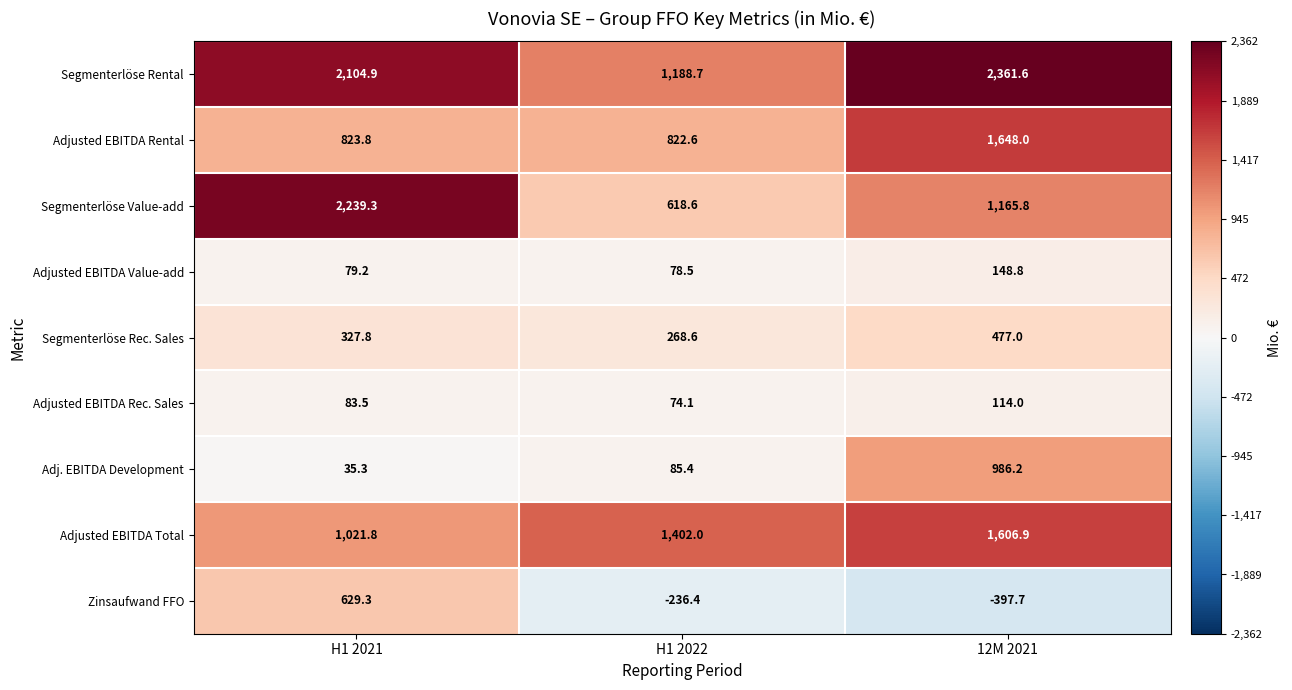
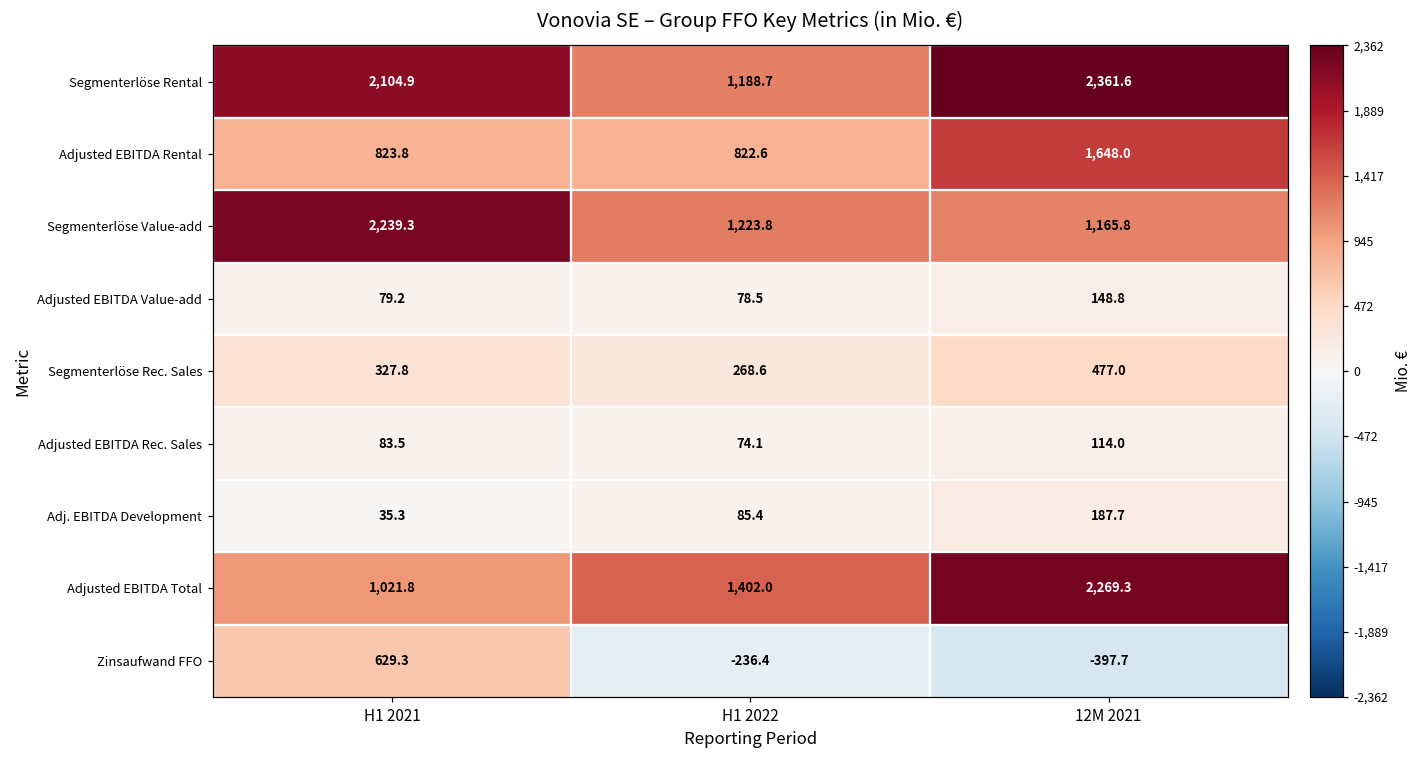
Segmenterlöse Value-add, H1 2022: 618.6 -> 1,223.8
Adj. EBITDA Development, 12M 2021: 986.2 -> 187.7
Adjusted EBITDA Total, 12M 2021: 1,606.9 -> 2,269.3
